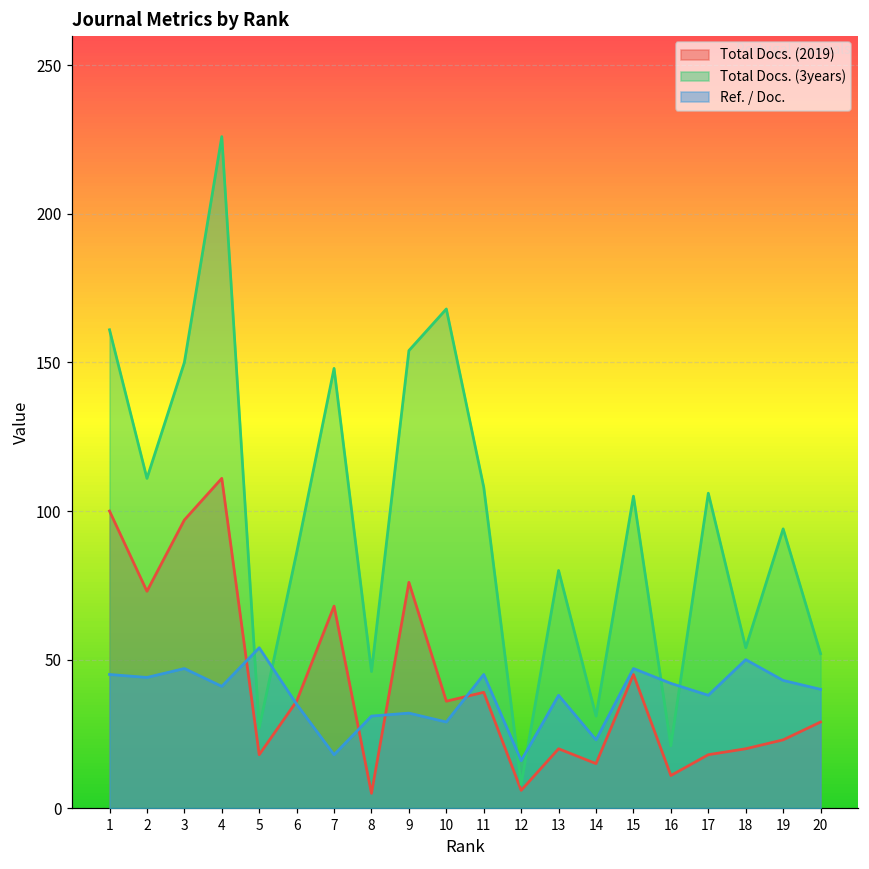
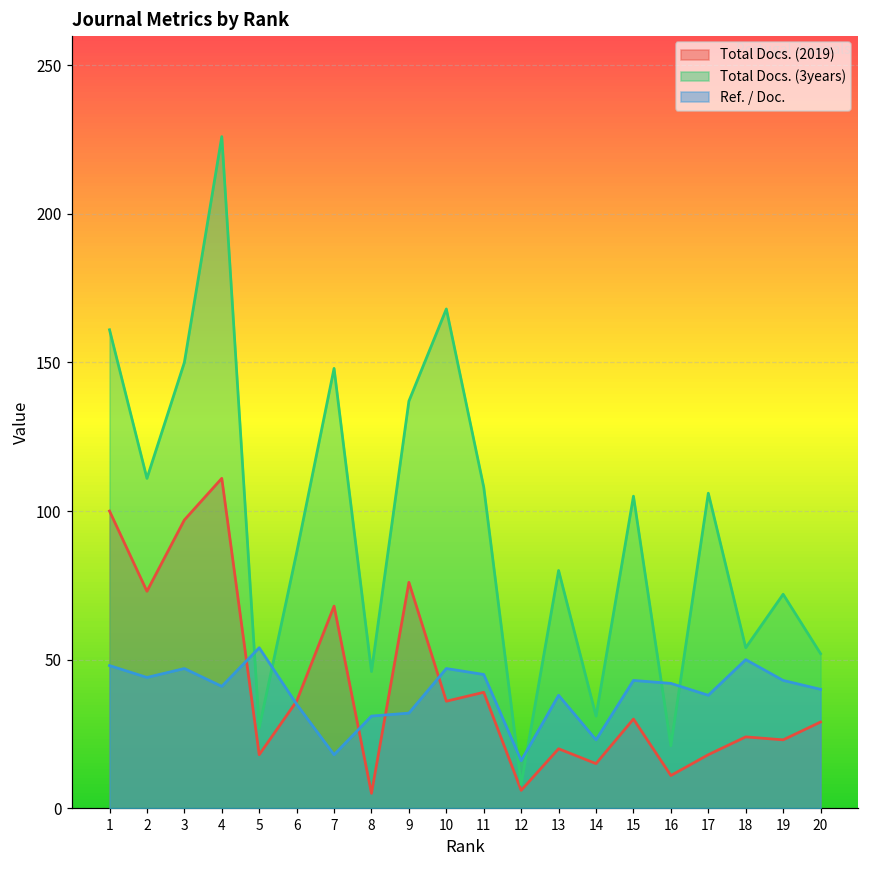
Ref. / Doc., 1: 45 -> 48
Total Docs. (3years), 9: 154 -> 137
Ref. / Doc., 10: 29 -> 47
Total Docs. (2019), 15: 45 -> 30
Ref. / Doc., 15: 47 -> 43
Total Docs. (2019), 18: 20 -> 24
Total Docs. (3years), 19: 94 -> 72
